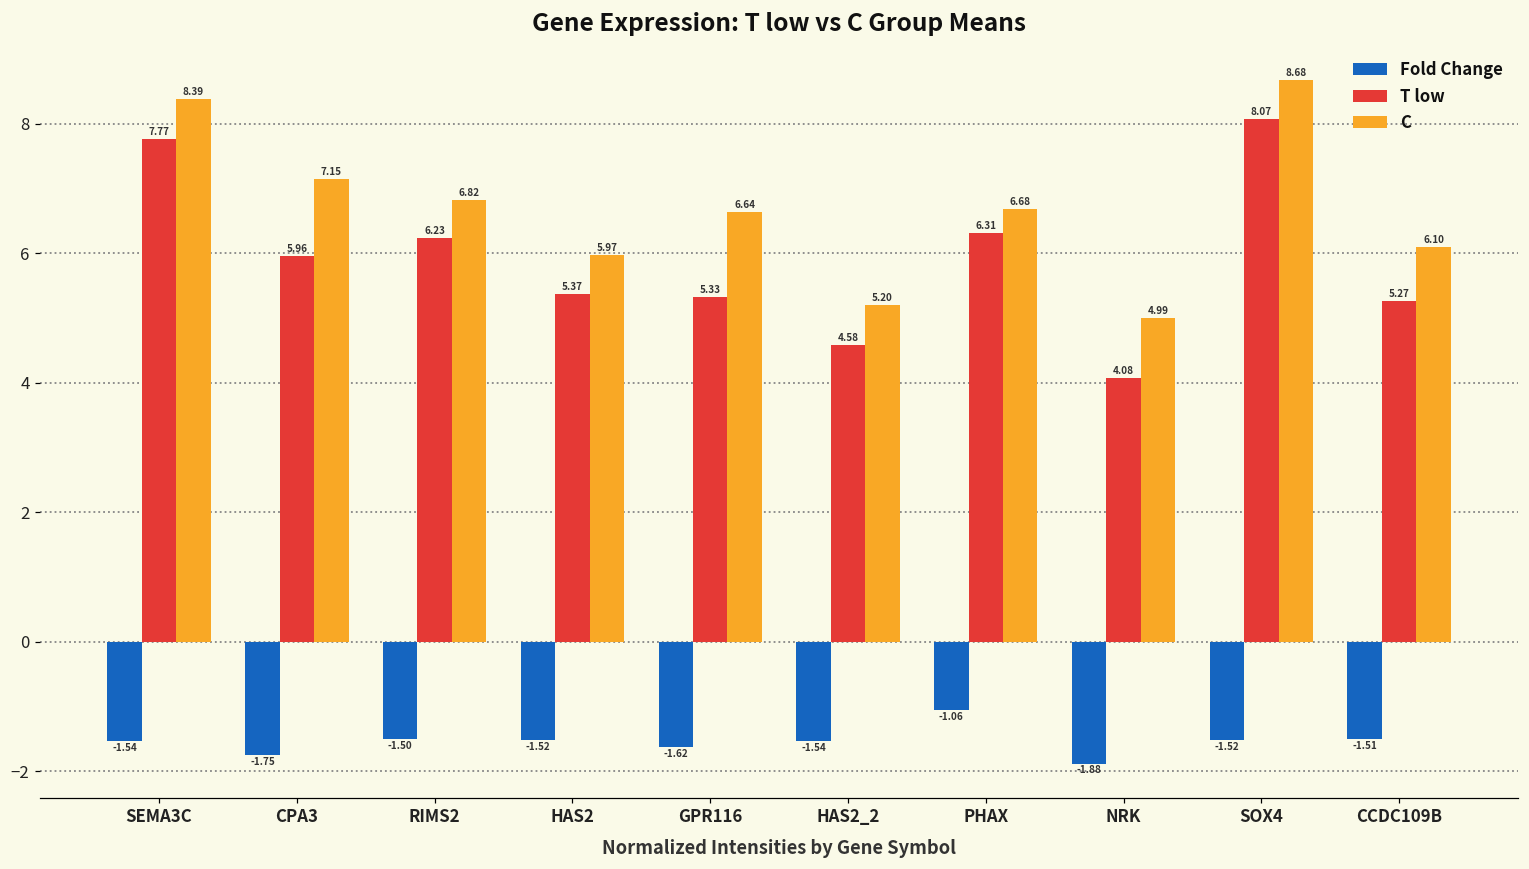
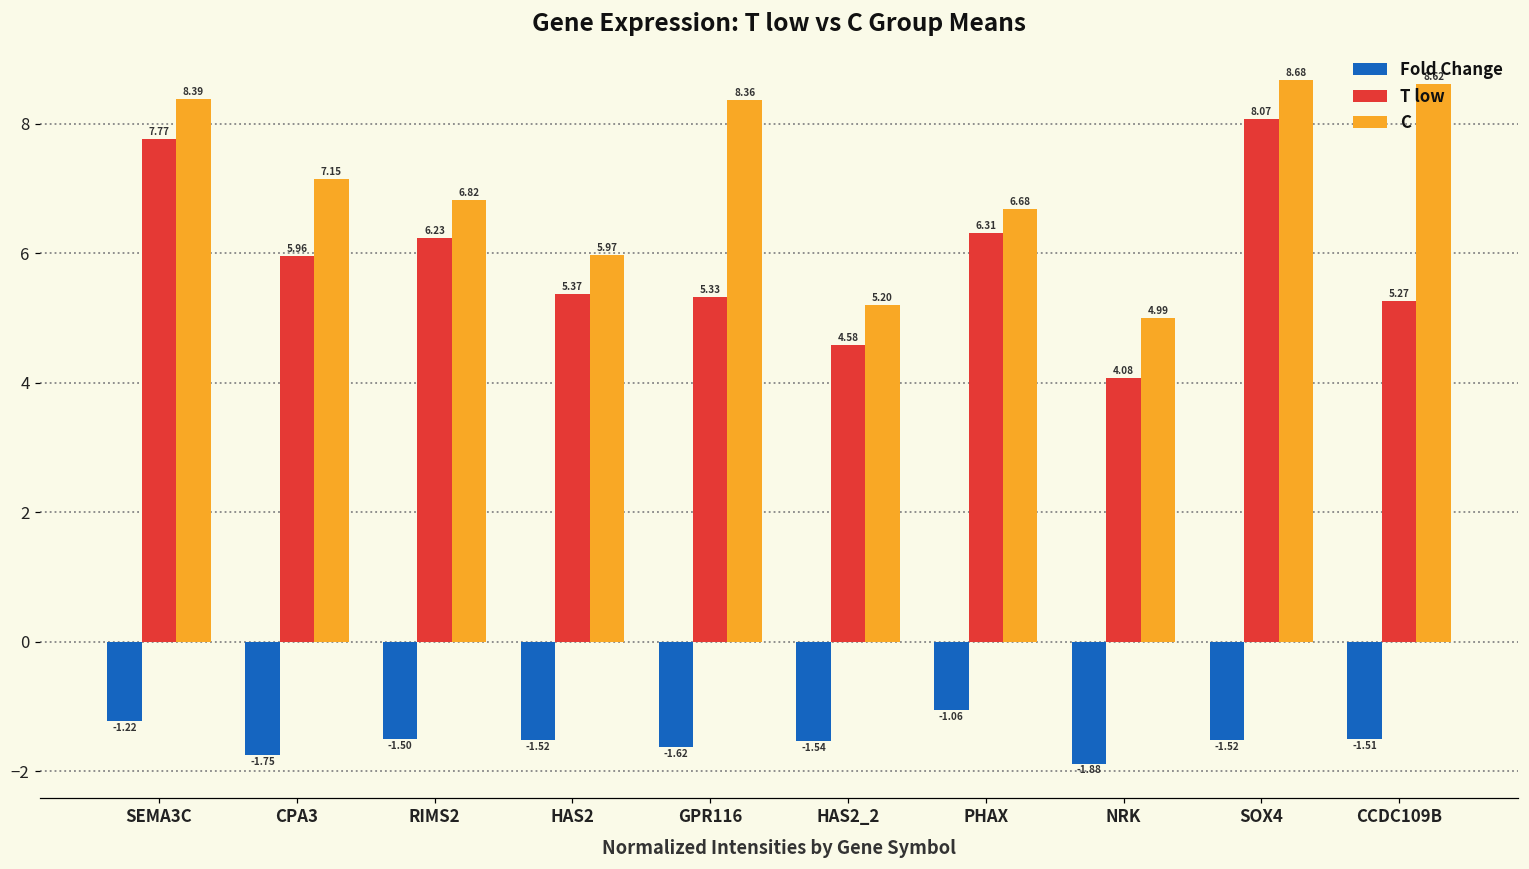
Fold Change, SEMA3C: -1.54 -> -1.22
C, GPR116: 6.64 -> 8.36
C, CCDC109B: 6.10 -> 8.62
